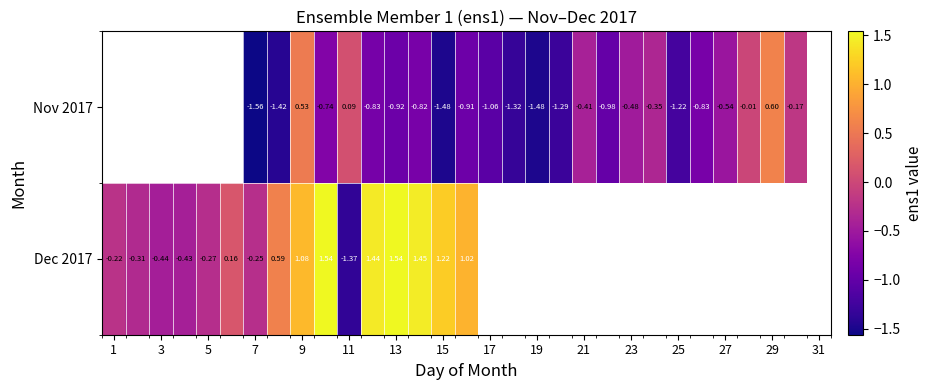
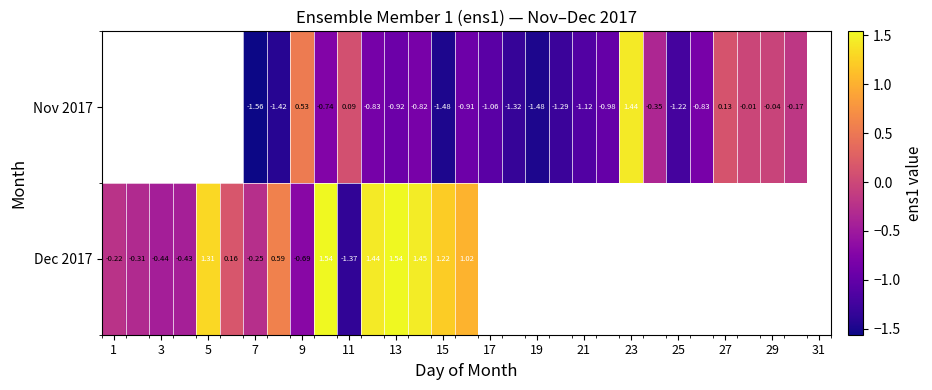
Nov 2017, 21: -0.41 -> -1.12
Nov 2017, 23: -0.48 -> 1.44
Nov 2017, 27: -0.54 -> 0.13
Nov 2017, 29: 0.60 -> -0.04
Dec 2017, 5: -0.27 -> 1.31
Dec 2017, 9: 1.08 -> -0.69
